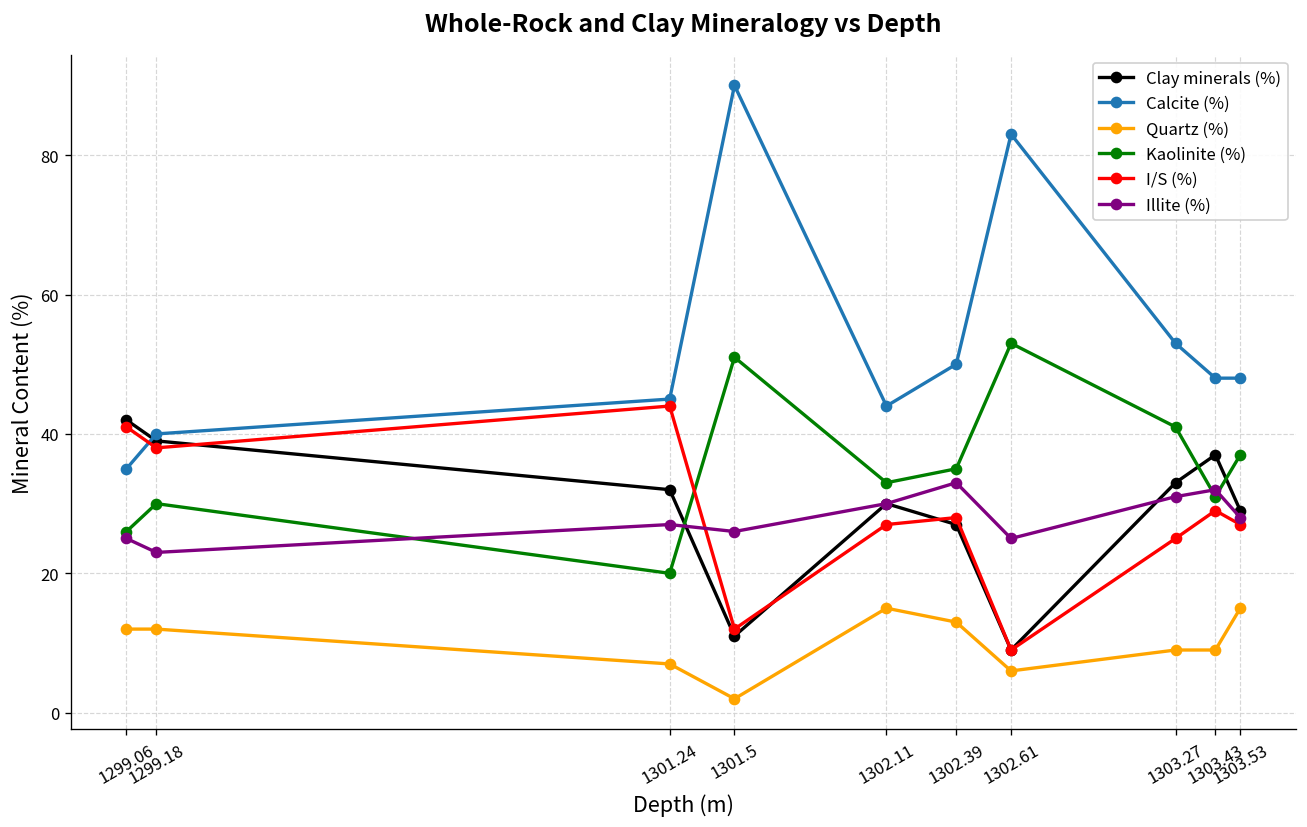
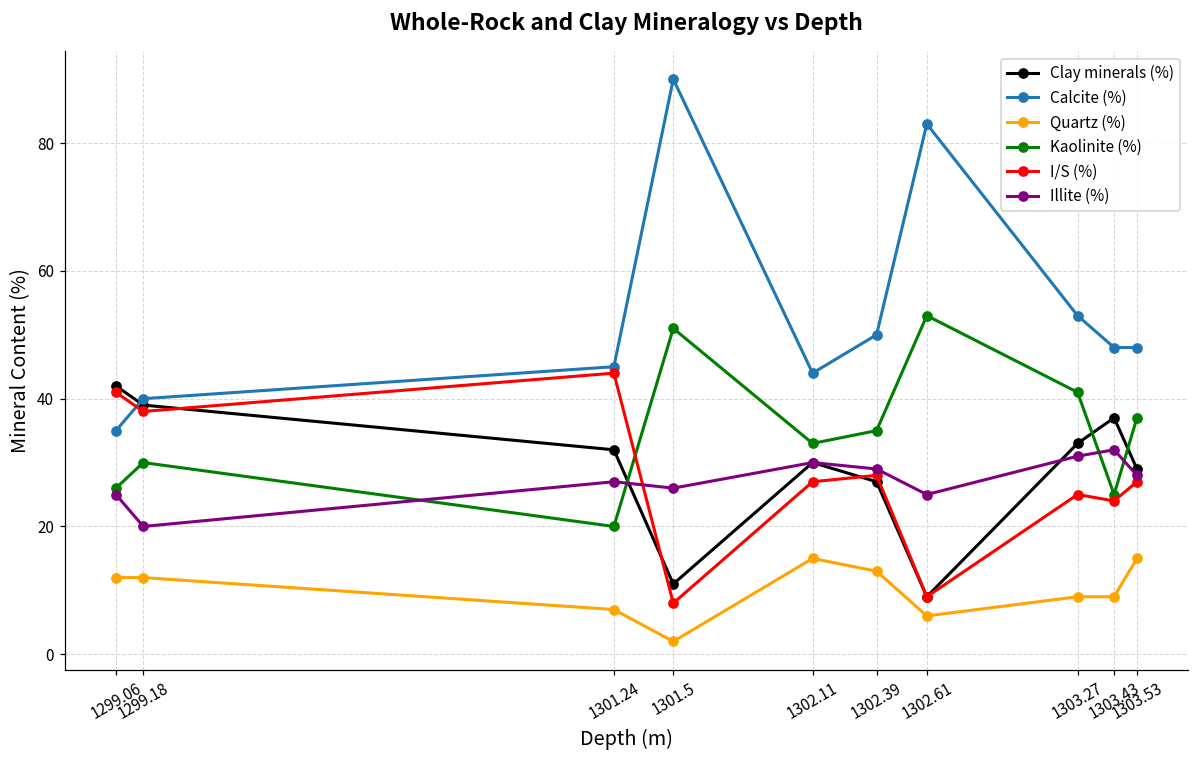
Illite (%), 1299.18: 23 -> 20
I/S (%), 1301.5: 12 -> 8
Illite (%), 1302.39: 33 -> 29
Kaolinite (%), 1303.43: 31 -> 25
I/S (%), 1303.43: 29 -> 24
